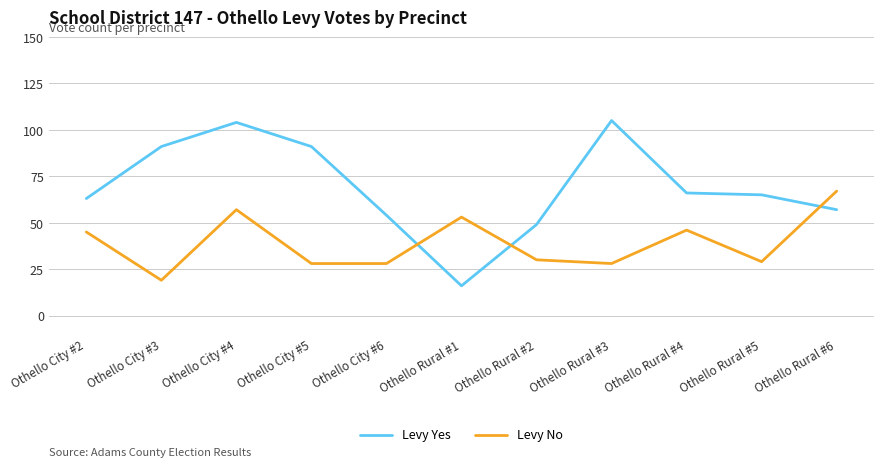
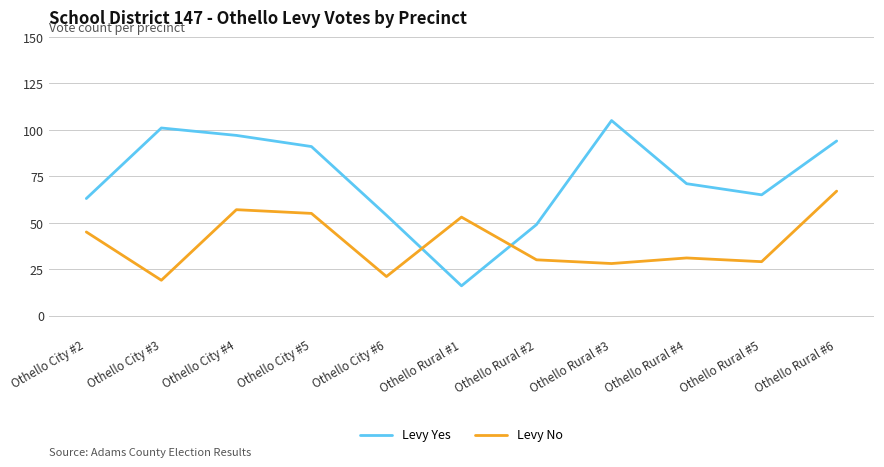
Levy Yes, Othello City #3: 91 -> 101
Levy Yes, Othello City #4: 104 -> 97
Levy No, Othello City #5: 28 -> 55
Levy No, Othello City #6: 28 -> 21
Levy Yes, Othello Rural #4: 66 -> 71
Levy No, Othello Rural #4: 46 -> 31
Levy Yes, Othello Rural #6: 57 -> 94
